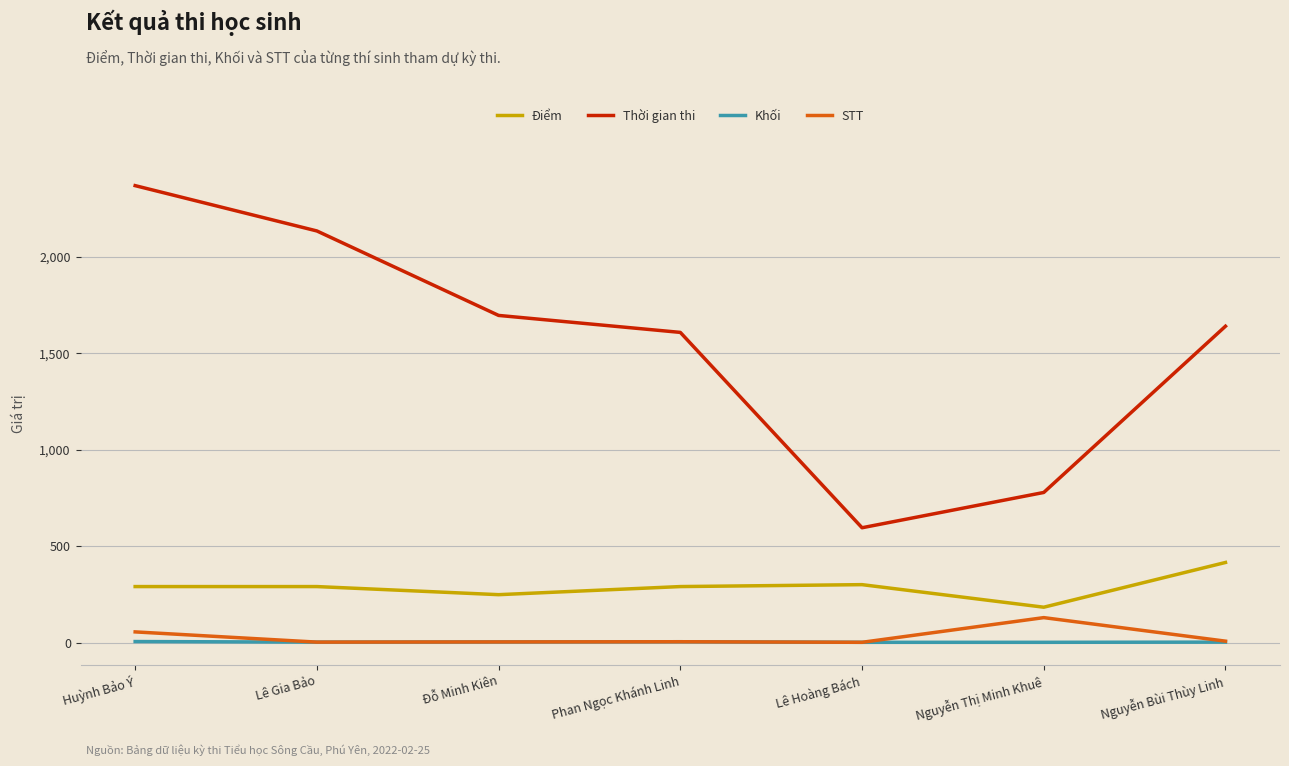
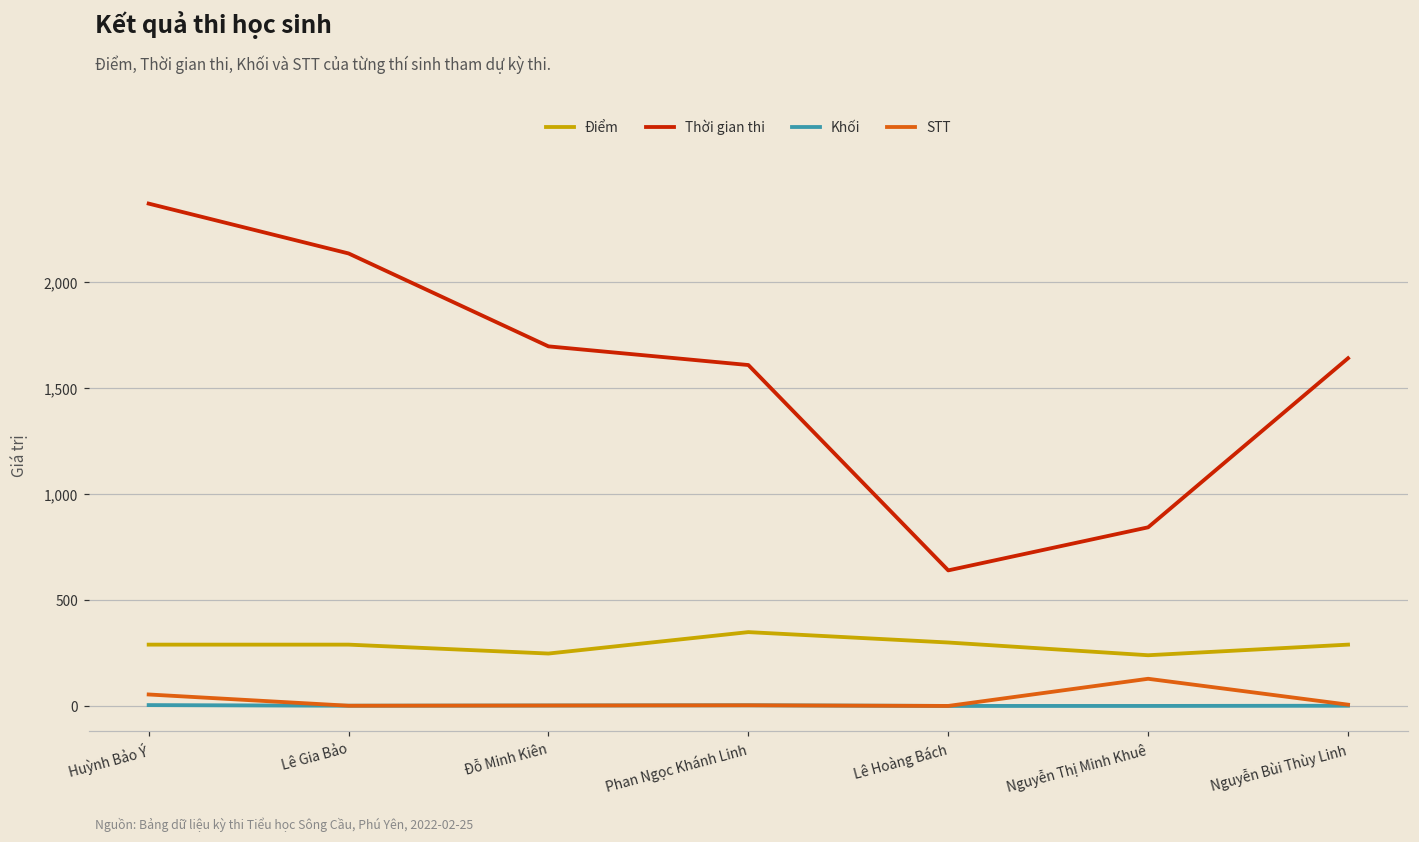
Điểm, Phan Ngọc Khánh Linh: 290 -> 350
Thời gian thi, Lê Hoàng Bách: 600 -> 640
Điểm, Nguyễn Thị Minh Khuê: 180 -> 240
Thời gian thi, Nguyễn Thị Minh Khuê: 780 -> 840
Điểm, Nguyễn Bùi Thùy Linh: 420 -> 290
